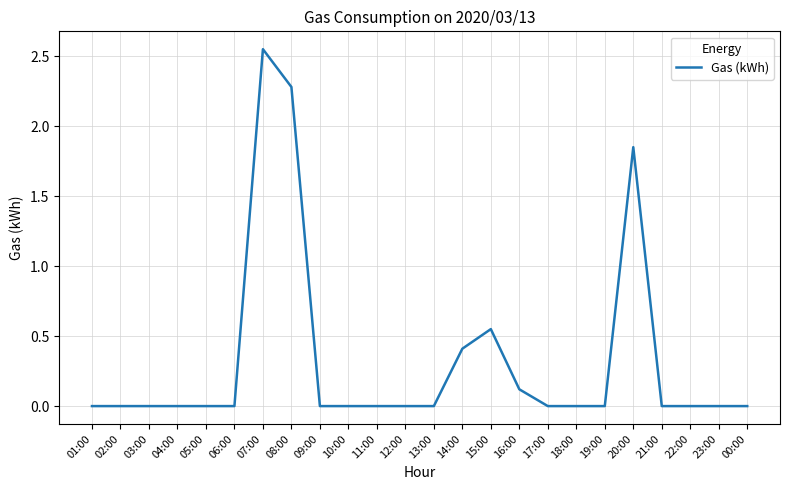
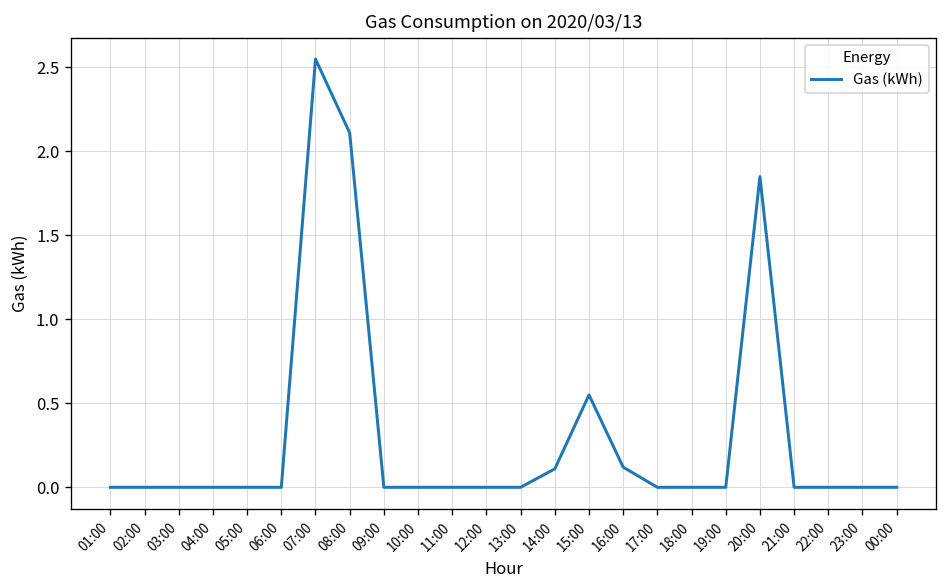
08:00: 2.28 -> 2.11
14:00: 0.41 -> 0.11
